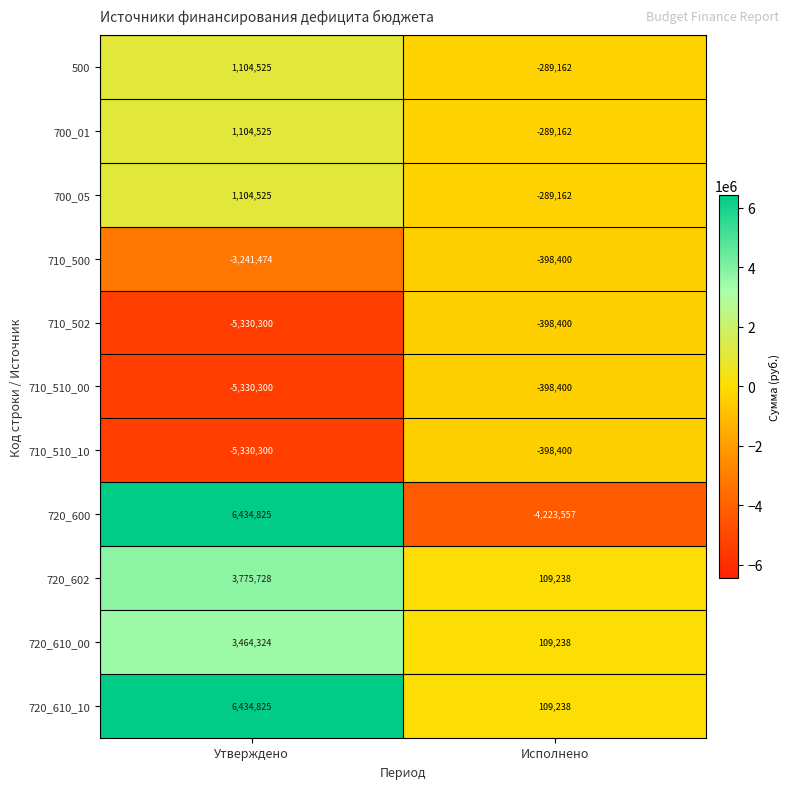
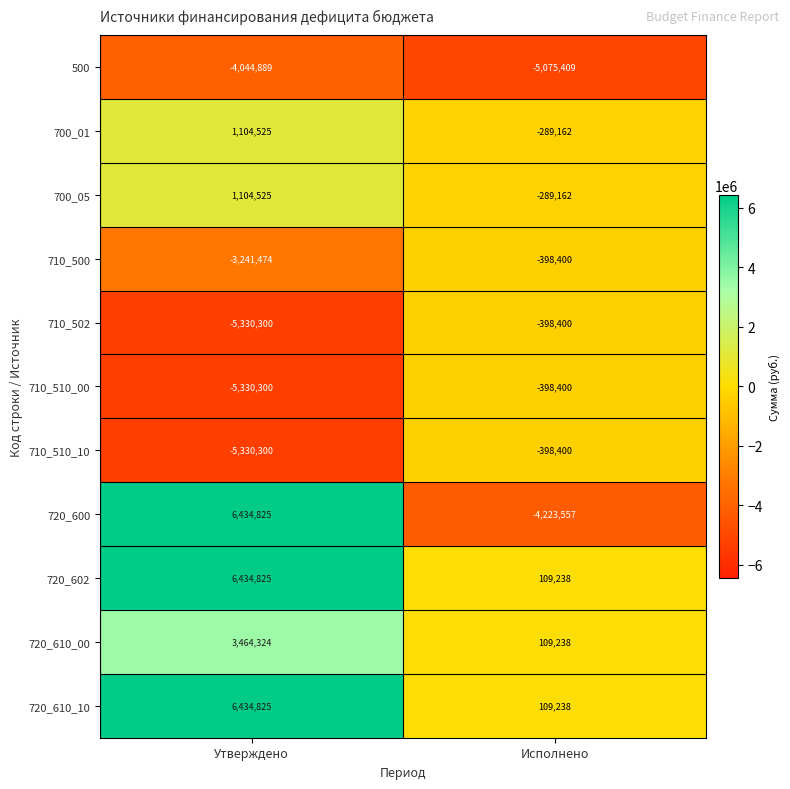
500, Утверждено: 1,104,525 -> -4,044,889
500, Исполнено: -289,162 -> -5,075,409
720_602, Утверждено: 3,775,728 -> 6,434,825
